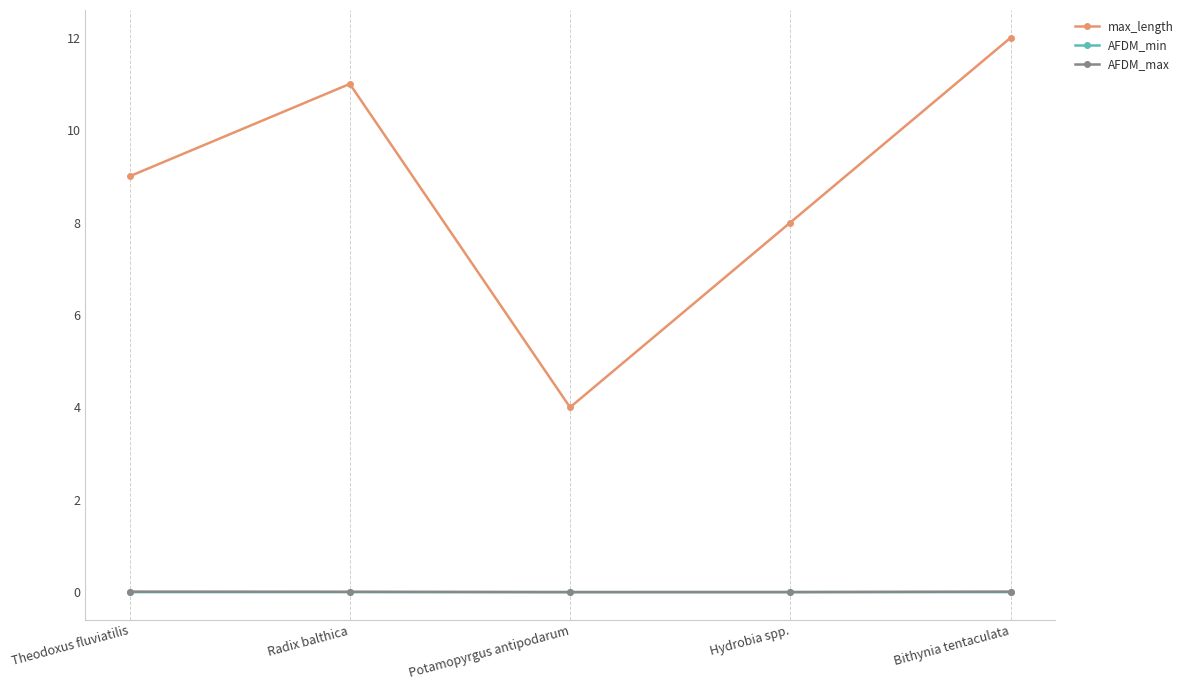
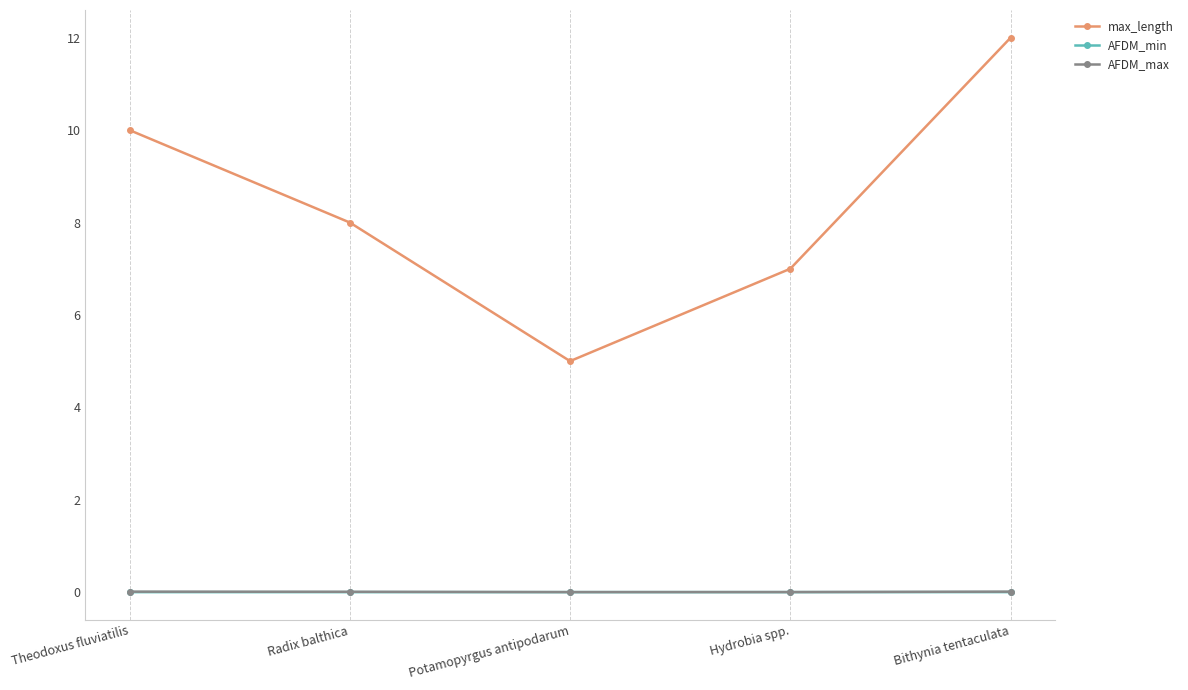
max_length, Theodoxus fluviatilis: 9 -> 10
max_length, Radix balthica: 11 -> 8
max_length, Potamopyrgus antipodarum: 4 -> 5
max_length, Hydrobia spp.: 8 -> 7
